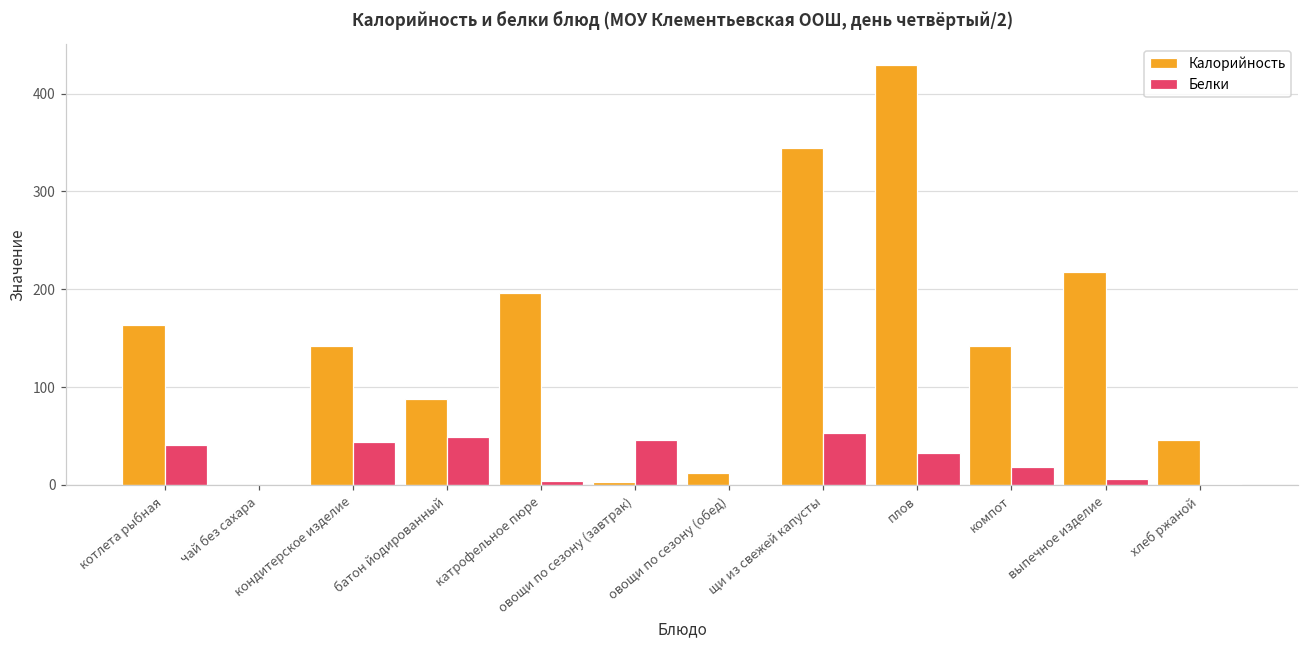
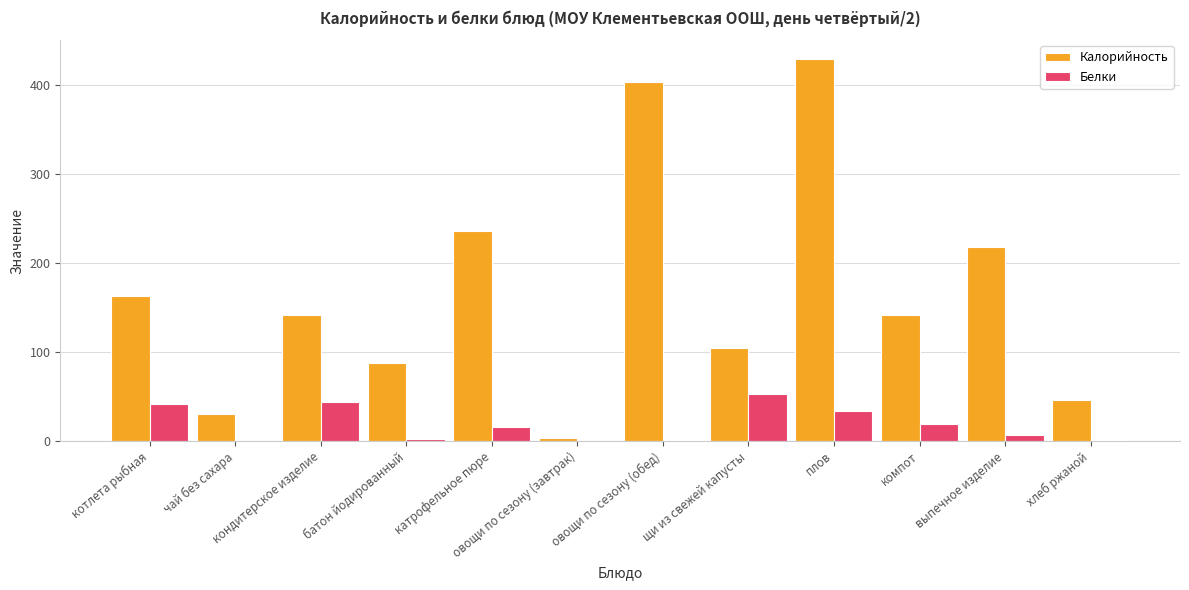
Калорийность, чай без сахара: 0 -> 30
Белки, батон йодированный: 50 -> 0
Калорийность, катрофельное пюре: 200 -> 240
Белки, катрофельное пюре: 0 -> 20
Белки, овощи по сезону (завтрак): 50 -> 0
Калорийность, овощи по сезону (обед): 10 -> 400
Калорийность, щи из свежей капусты: 340 -> 100
